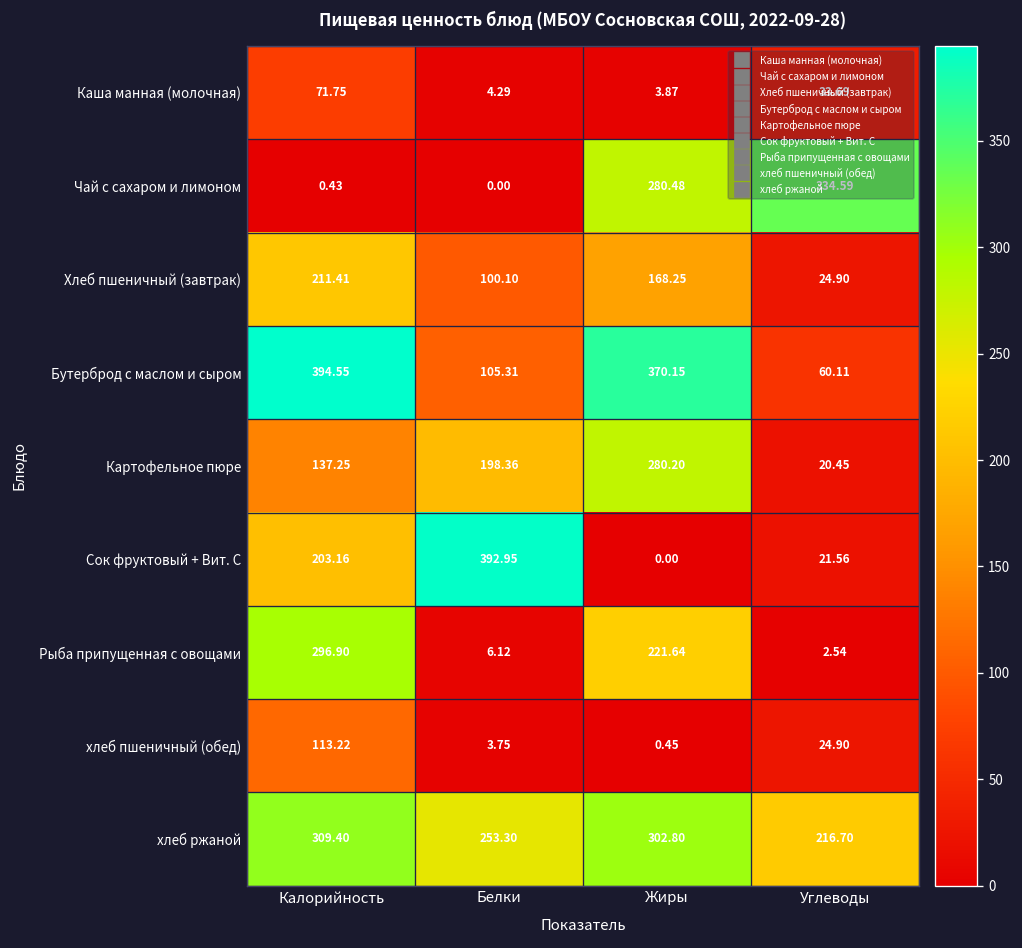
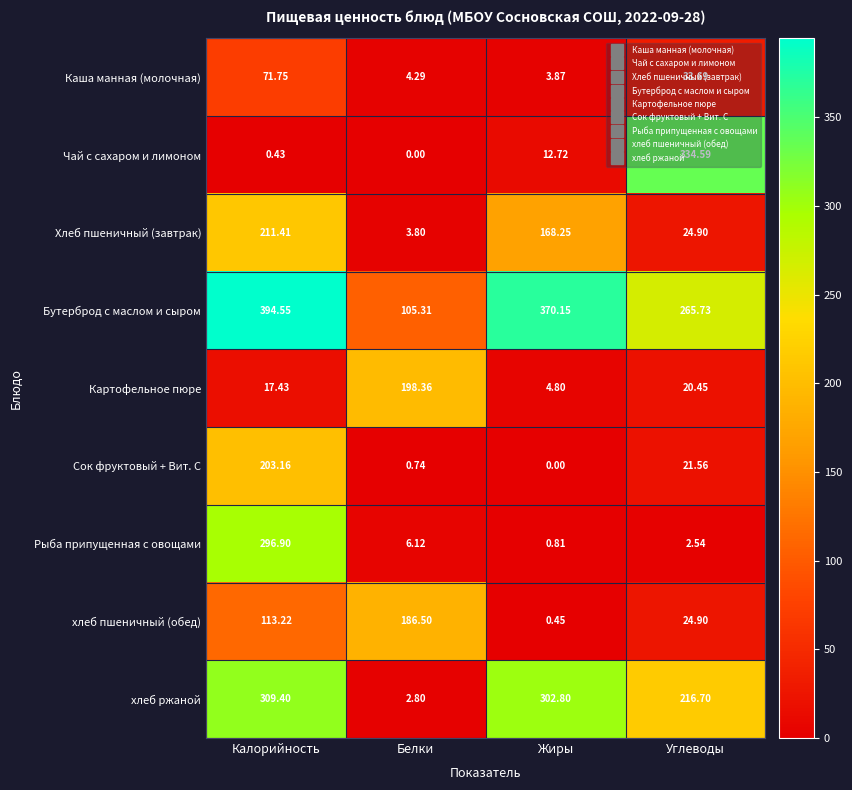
Чай с сахаром и лимоном, Жиры: 280.48 -> 12.72
Хлеб пшеничный (завтрак), Белки: 100.10 -> 3.80
Бутерброд с маслом и сыром, Углеводы: 60.11 -> 265.73
Картофельное пюре, Калорийность: 137.25 -> 17.43
Картофельное пюре, Жиры: 280.20 -> 4.80
Сок фруктовый + Вит. С, Белки: 392.95 -> 0.74
Рыба припущенная с овощами, Жиры: 221.64 -> 0.81
хлеб пшеничный (обед), Белки: 3.75 -> 186.50
хлеб ржаной, Белки: 253.30 -> 2.80
